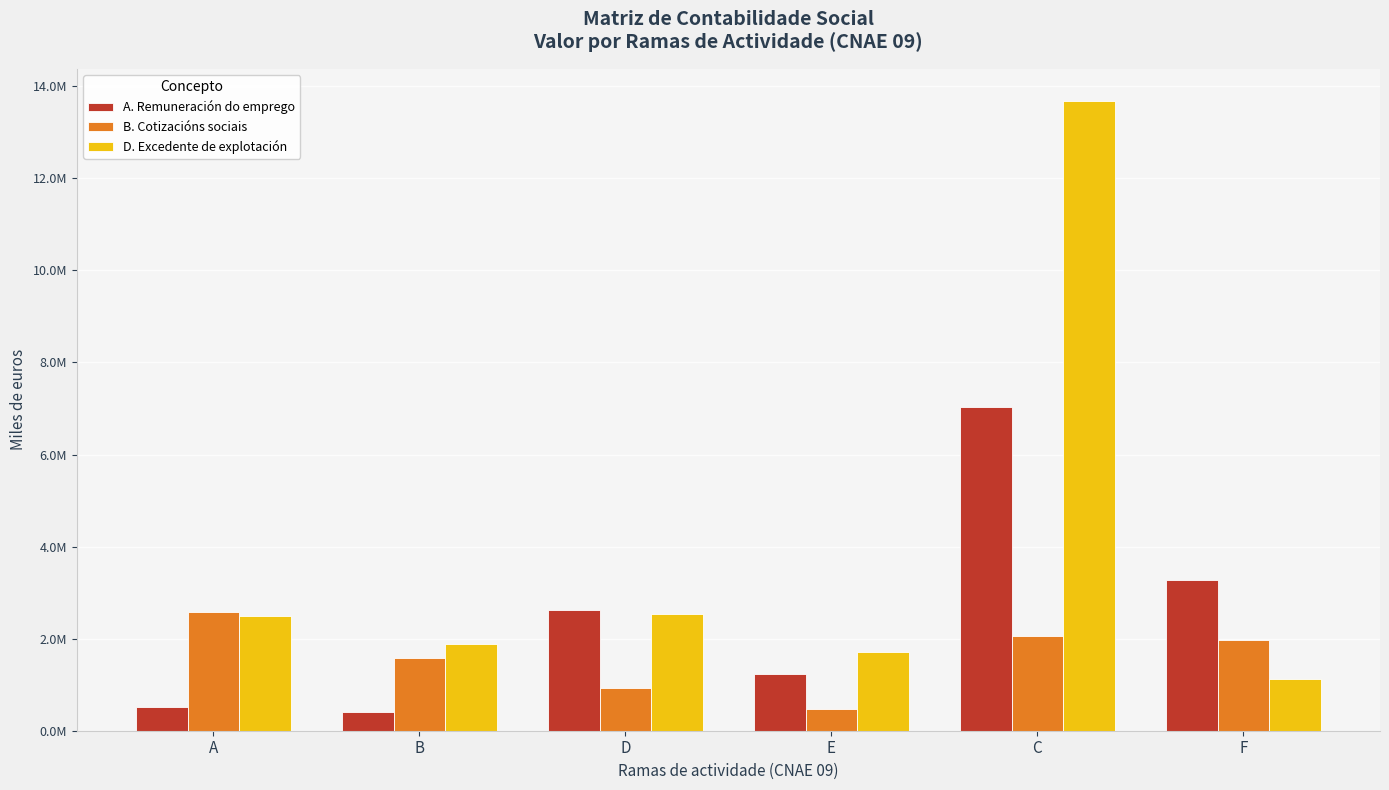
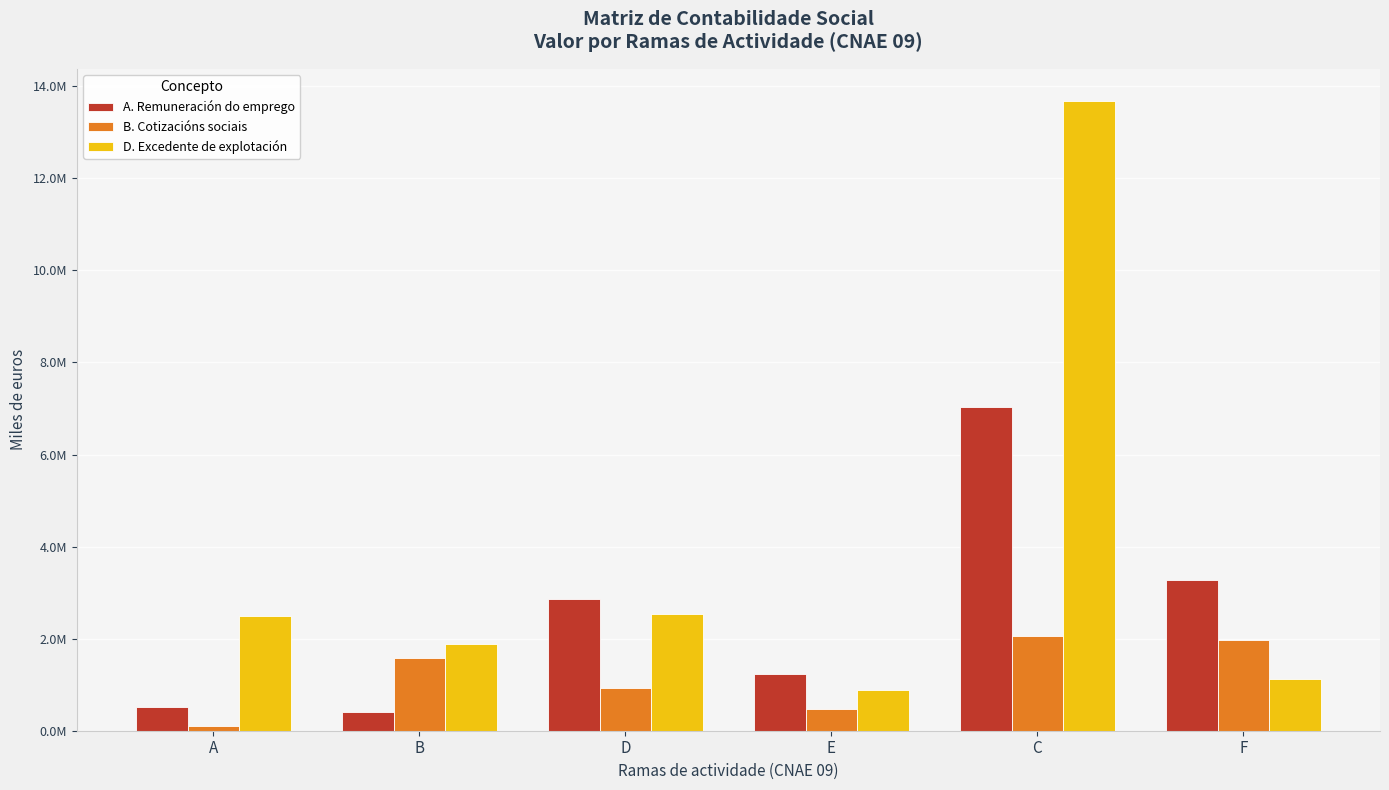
B. Cotizacións sociais, A: 2600000 -> 100000
A. Remuneración do emprego, D: 2600000 -> 2900000
D. Excedente de explotación, E: 1700000 -> 900000
